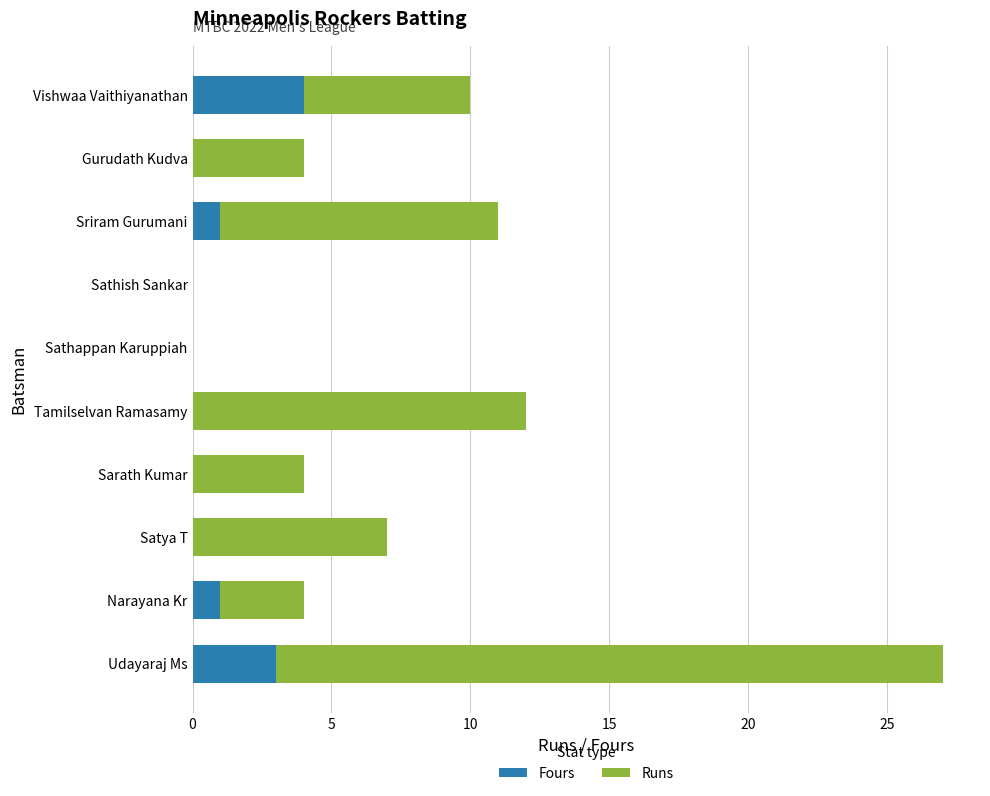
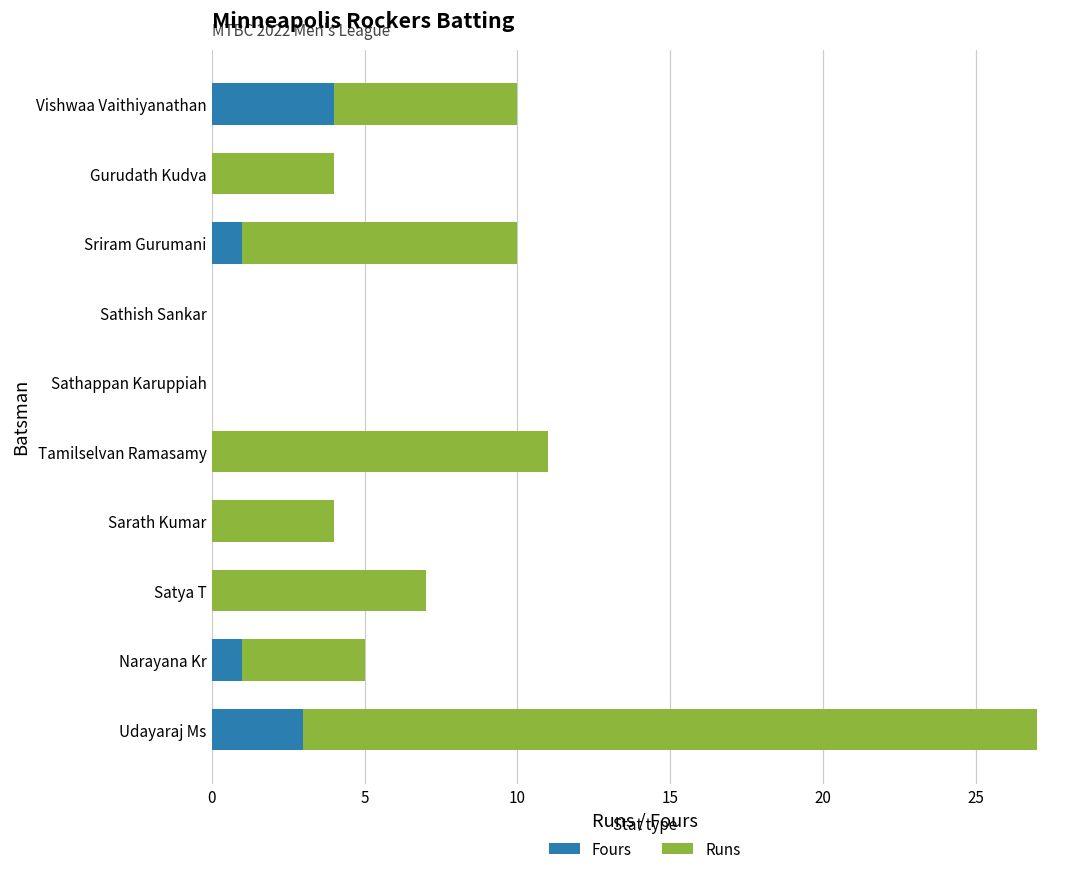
Runs, Sriram Gurumani: 10 -> 9
Runs, Tamilselvan Ramasamy: 12 -> 11
Runs, Narayana Kr: 3 -> 4
